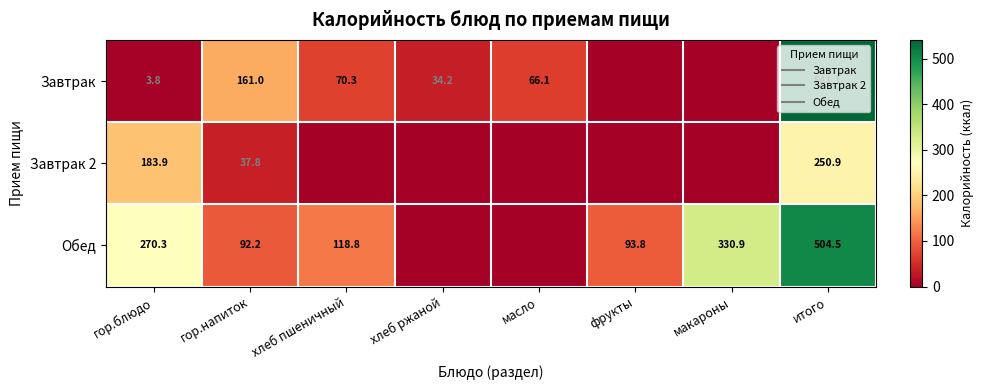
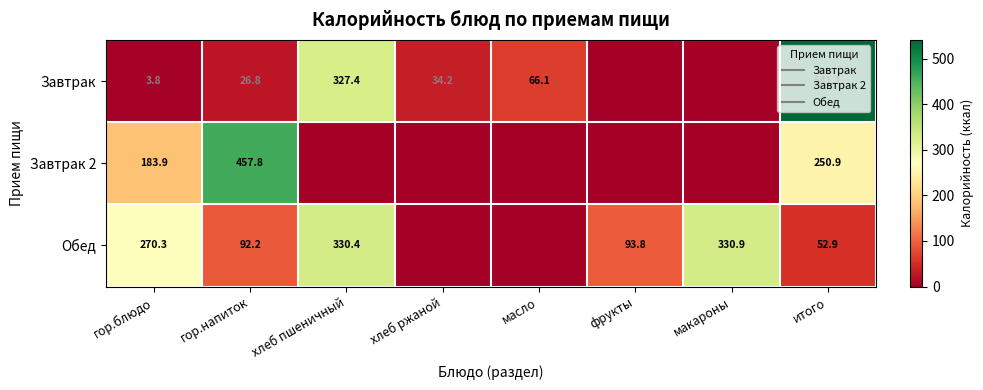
Завтрак, гор.напиток: 161.0 -> 26.8
Завтрак, хлеб пшеничный: 70.3 -> 327.4
Завтрак 2, гор.напиток: 37.8 -> 457.8
Обед, хлеб пшеничный: 118.8 -> 330.4
Обед, итого: 504.5 -> 52.9
